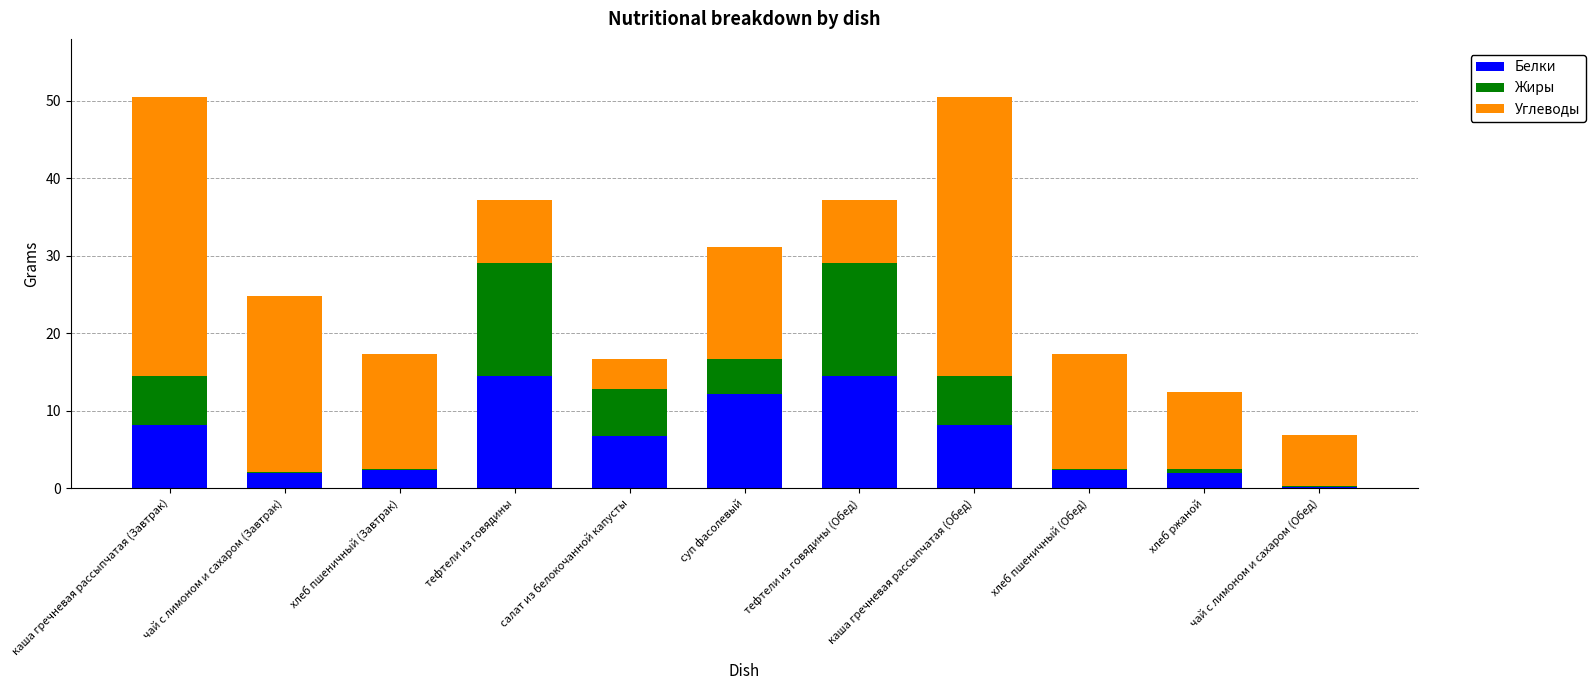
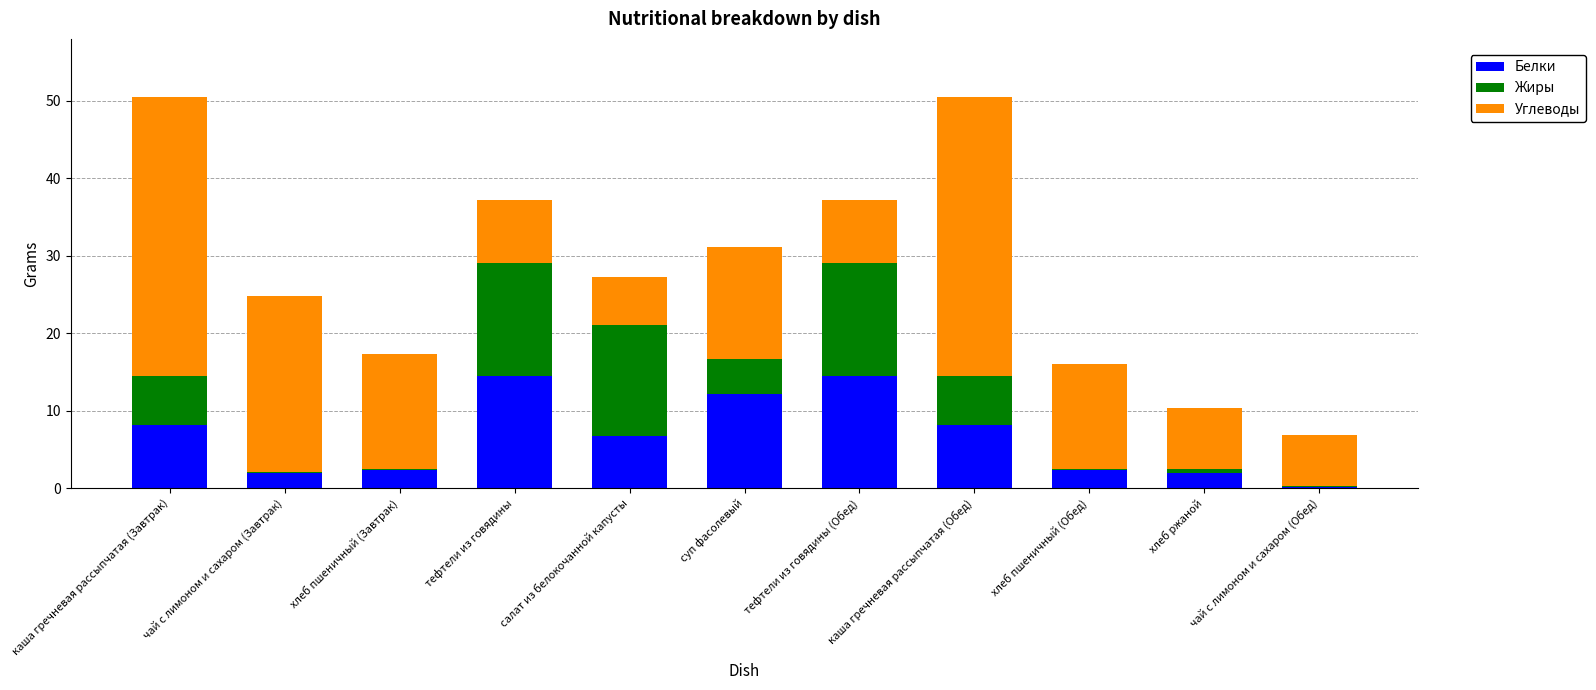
Жиры, салат из белокочанной капусты: 6 -> 14
Углеводы, салат из белокочанной капусты: 4 -> 6
Углеводы, хлеб пшеничный (Обед): 15 -> 14
Углеводы, хлеб ржаной: 10 -> 8
